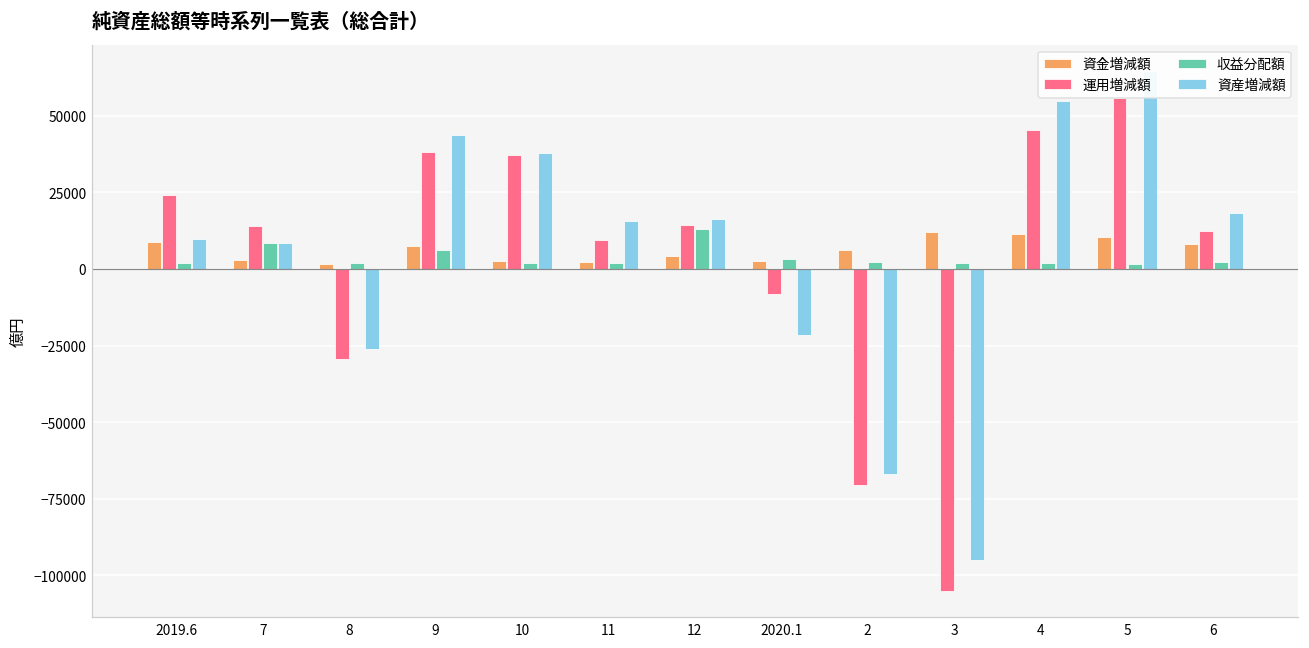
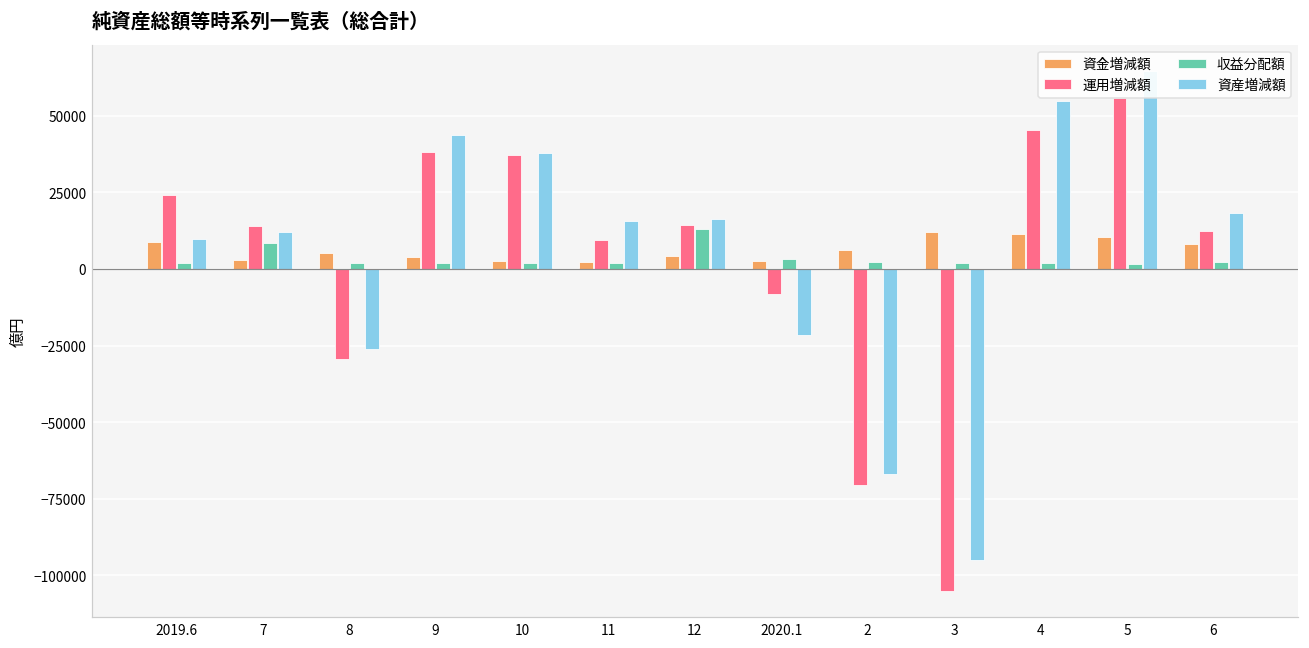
資産増減額, 7: 8000 -> 12000
資金増減額, 8: 2000 -> 5000
資金増減額, 9: 7000 -> 4000
収益分配額, 9: 6000 -> 2000
